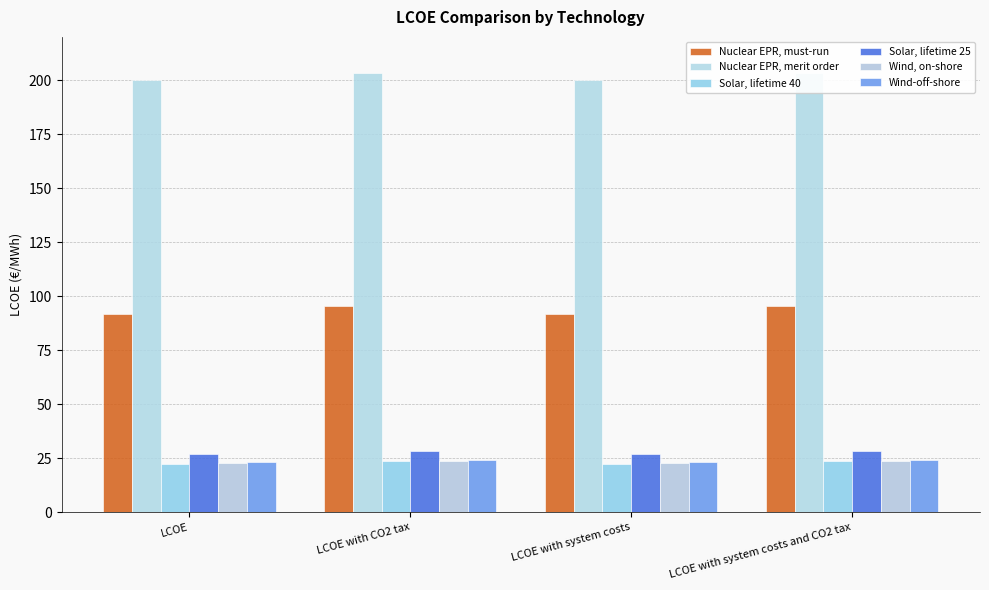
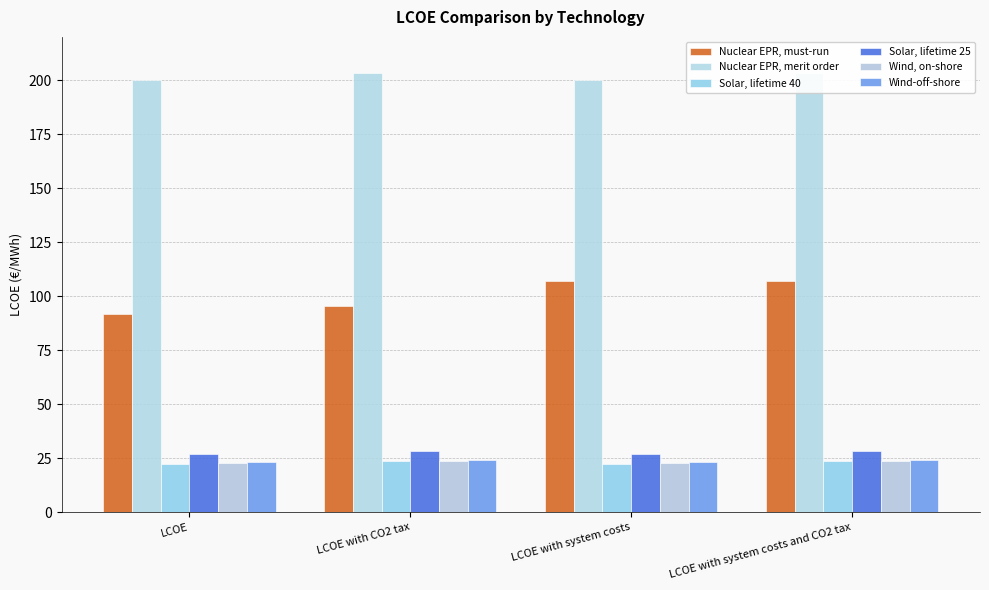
Nuclear EPR, must-run, LCOE with system costs: 92 -> 107
Nuclear EPR, must-run, LCOE with system costs and CO2 tax: 95 -> 107
